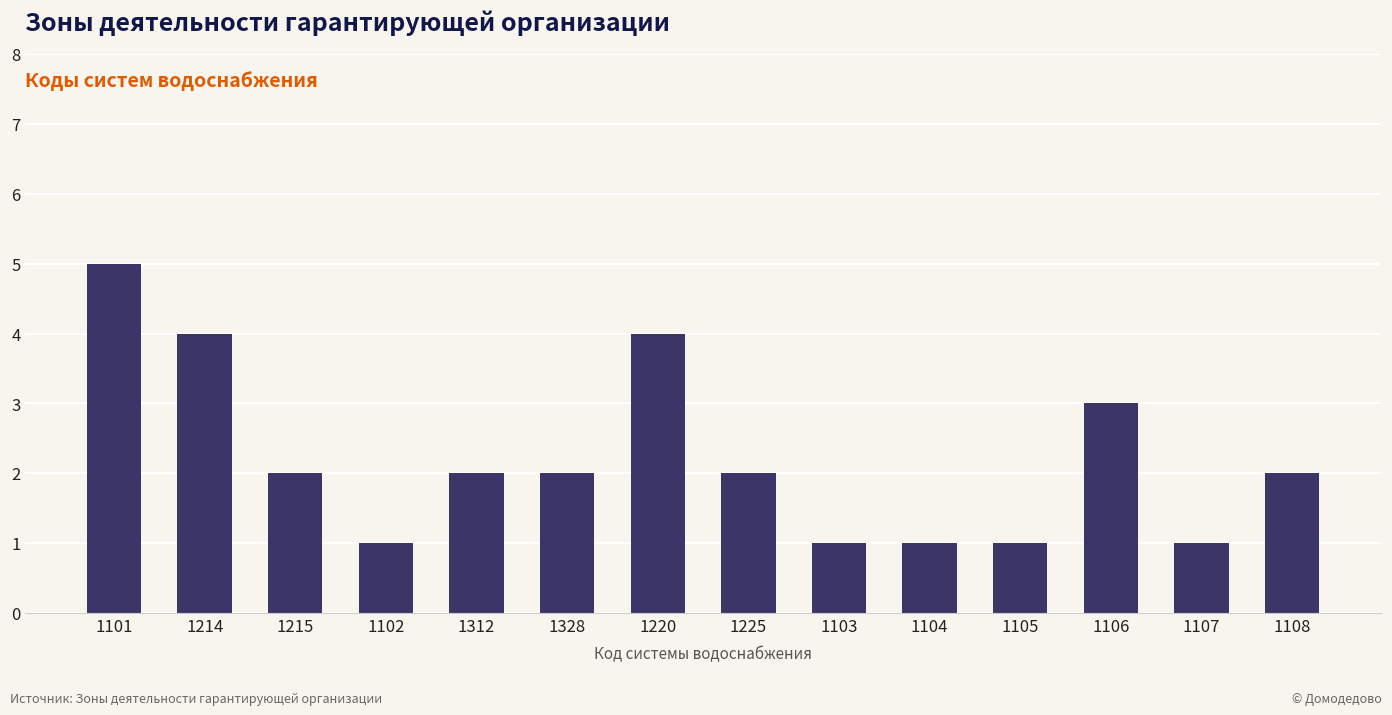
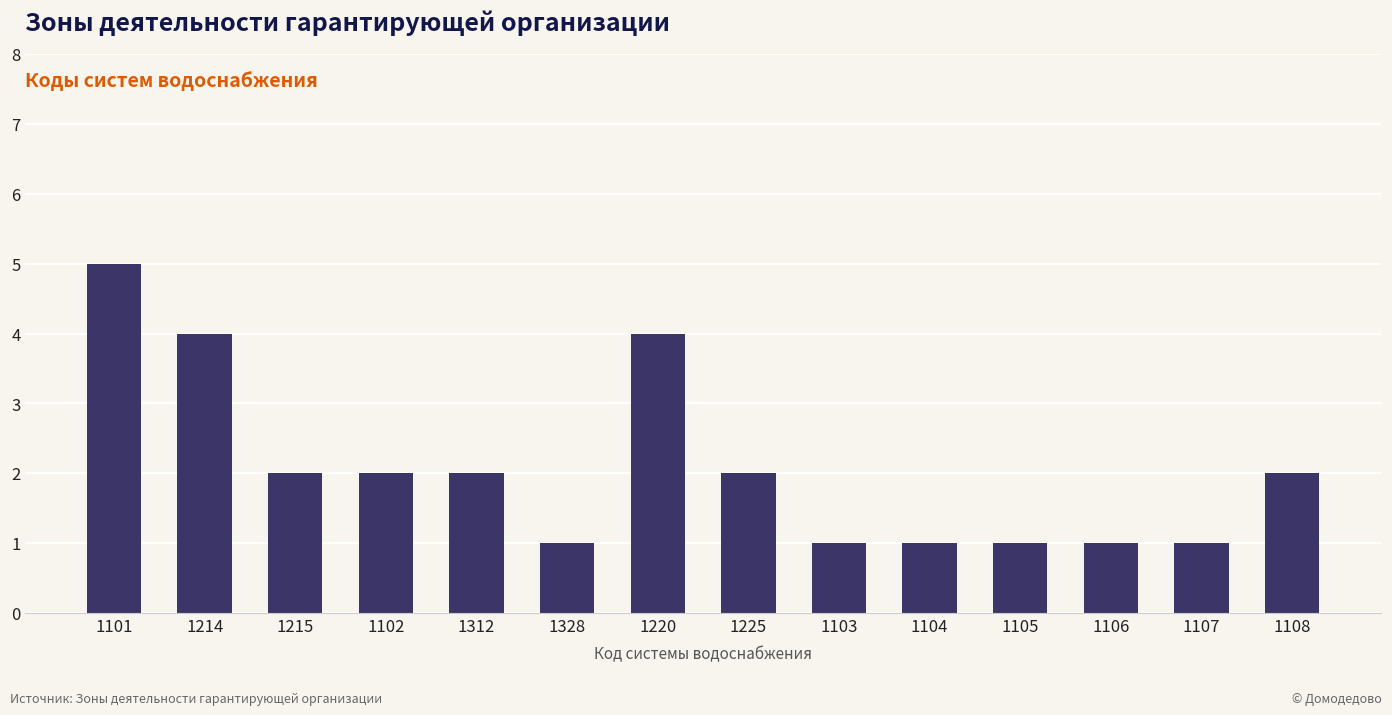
1102: 1 -> 2
1328: 2 -> 1
1106: 3 -> 1
